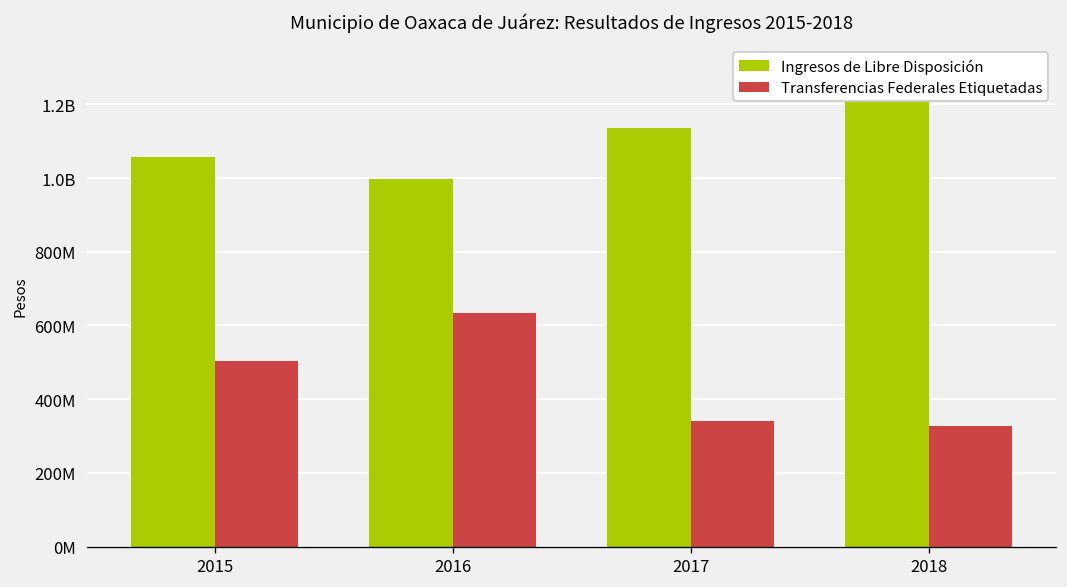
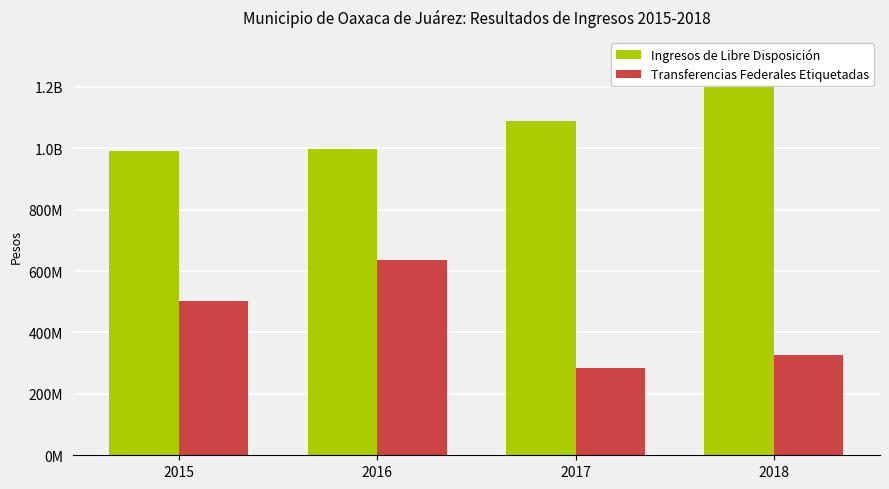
Ingresos de Libre Disposición, 2015: 1060000000 -> 990000000
Ingresos de Libre Disposición, 2017: 1140000000 -> 1090000000
Transferencias Federales Etiquetadas, 2017: 340000000 -> 280000000
